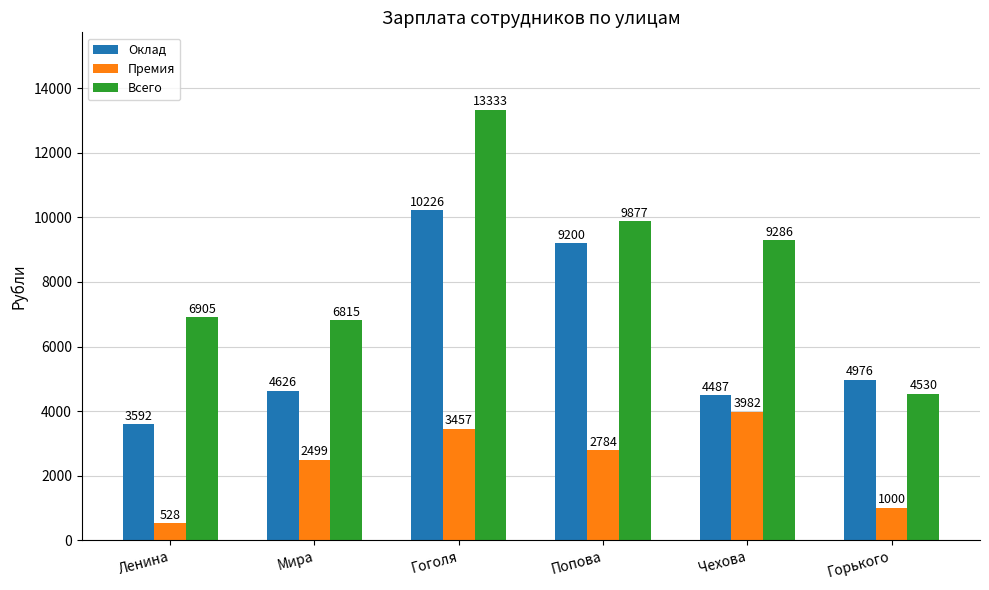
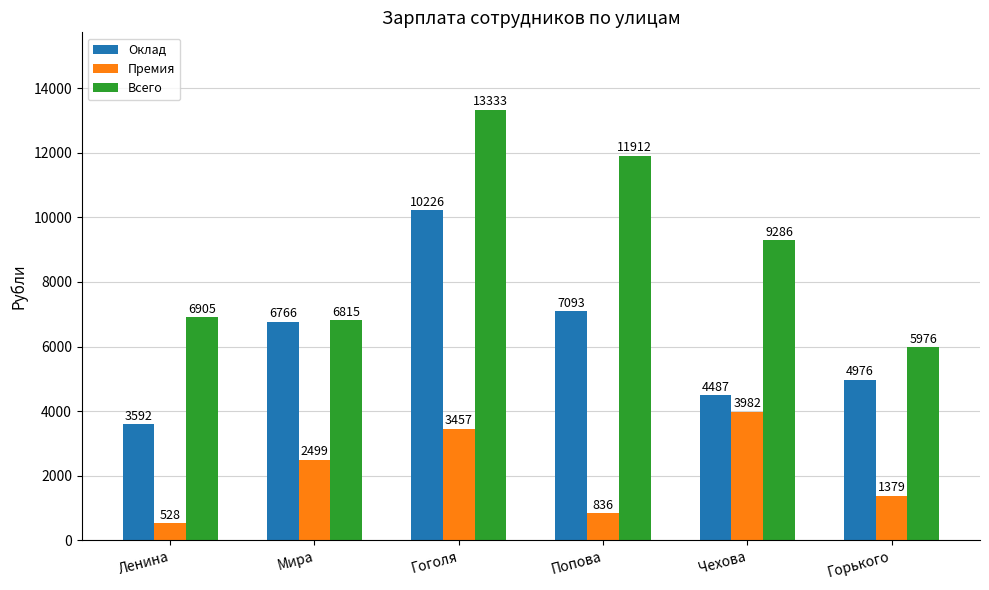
Оклад, Мира: 4626 -> 6766
Оклад, Попова: 9200 -> 7093
Премия, Попова: 2784 -> 836
Всего, Попова: 9877 -> 11912
Премия, Горького: 1000 -> 1379
Всего, Горького: 4530 -> 5976
